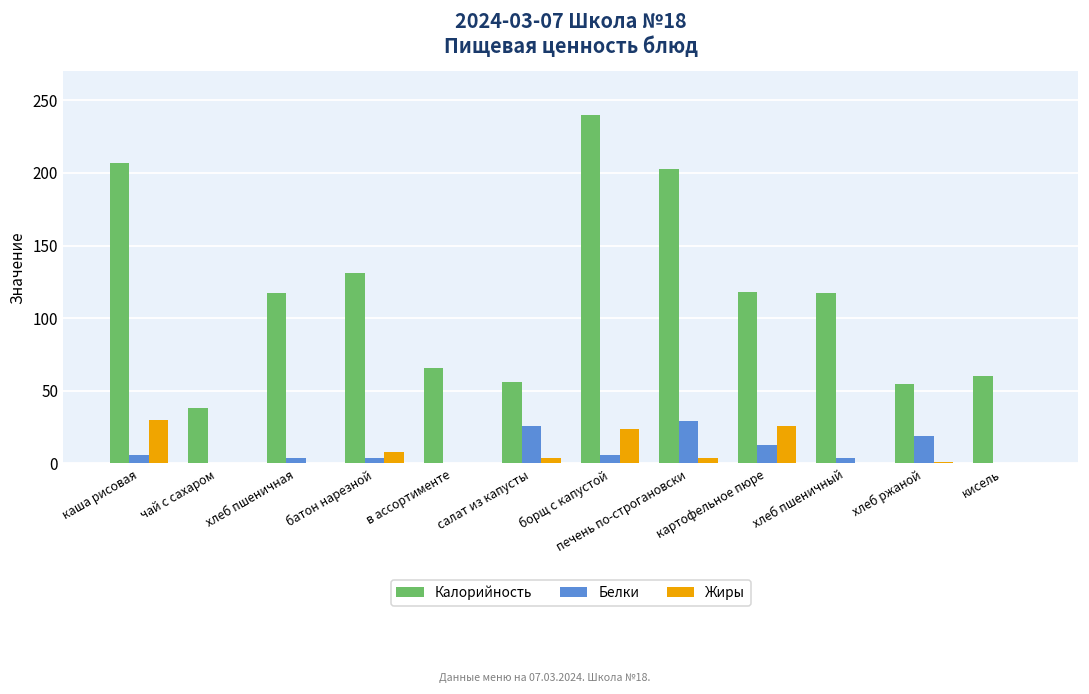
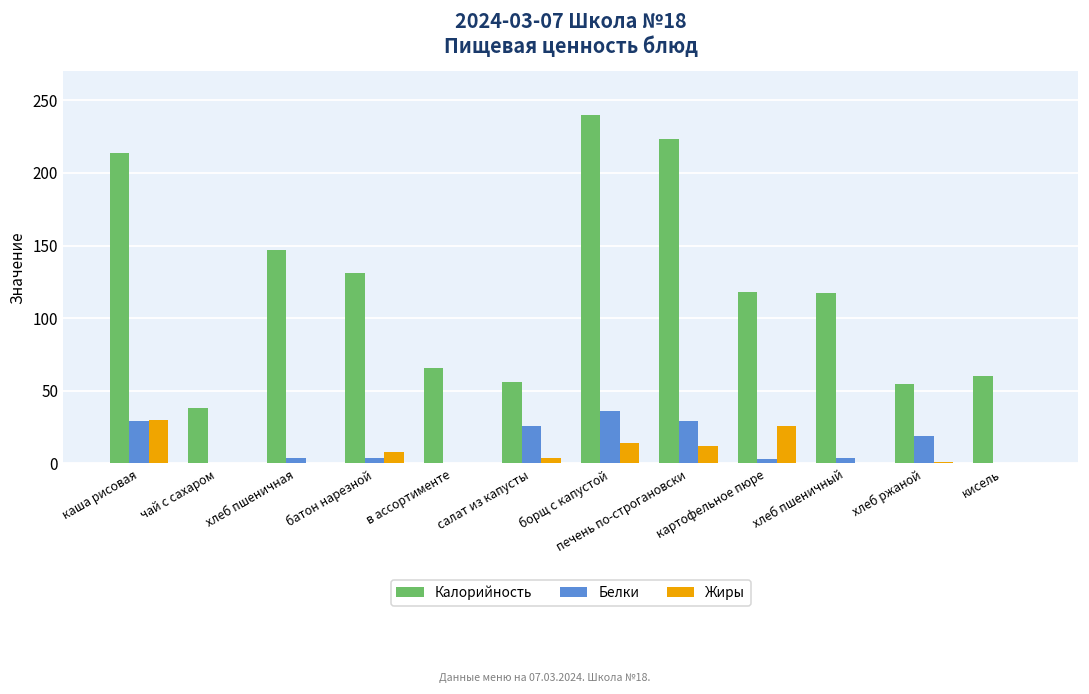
Калорийность, каша рисовая: 207 -> 214
Белки, каша рисовая: 6 -> 29
Калорийность, хлеб пшеничная: 117 -> 147
Белки, борщ с капустой: 6 -> 36
Жиры, борщ с капустой: 24 -> 14
Калорийность, печень по-строгановски: 203 -> 223
Жиры, печень по-строгановски: 4 -> 12
Белки, картофельное пюре: 13 -> 3
